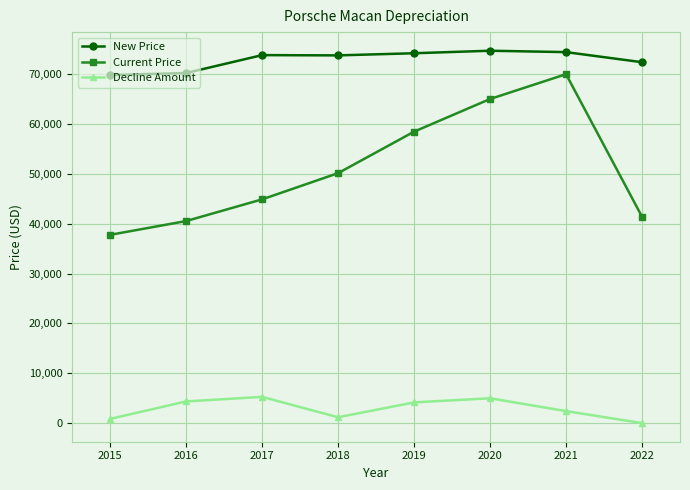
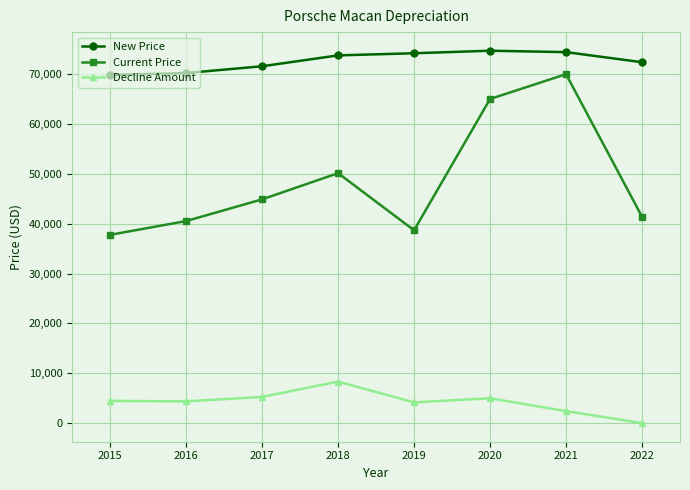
Decline Amount, 2015: 1,000 -> 4,000
New Price, 2017: 74,000 -> 72,000
Decline Amount, 2018: 1,000 -> 8,000
Current Price, 2019: 58,000 -> 39,000
